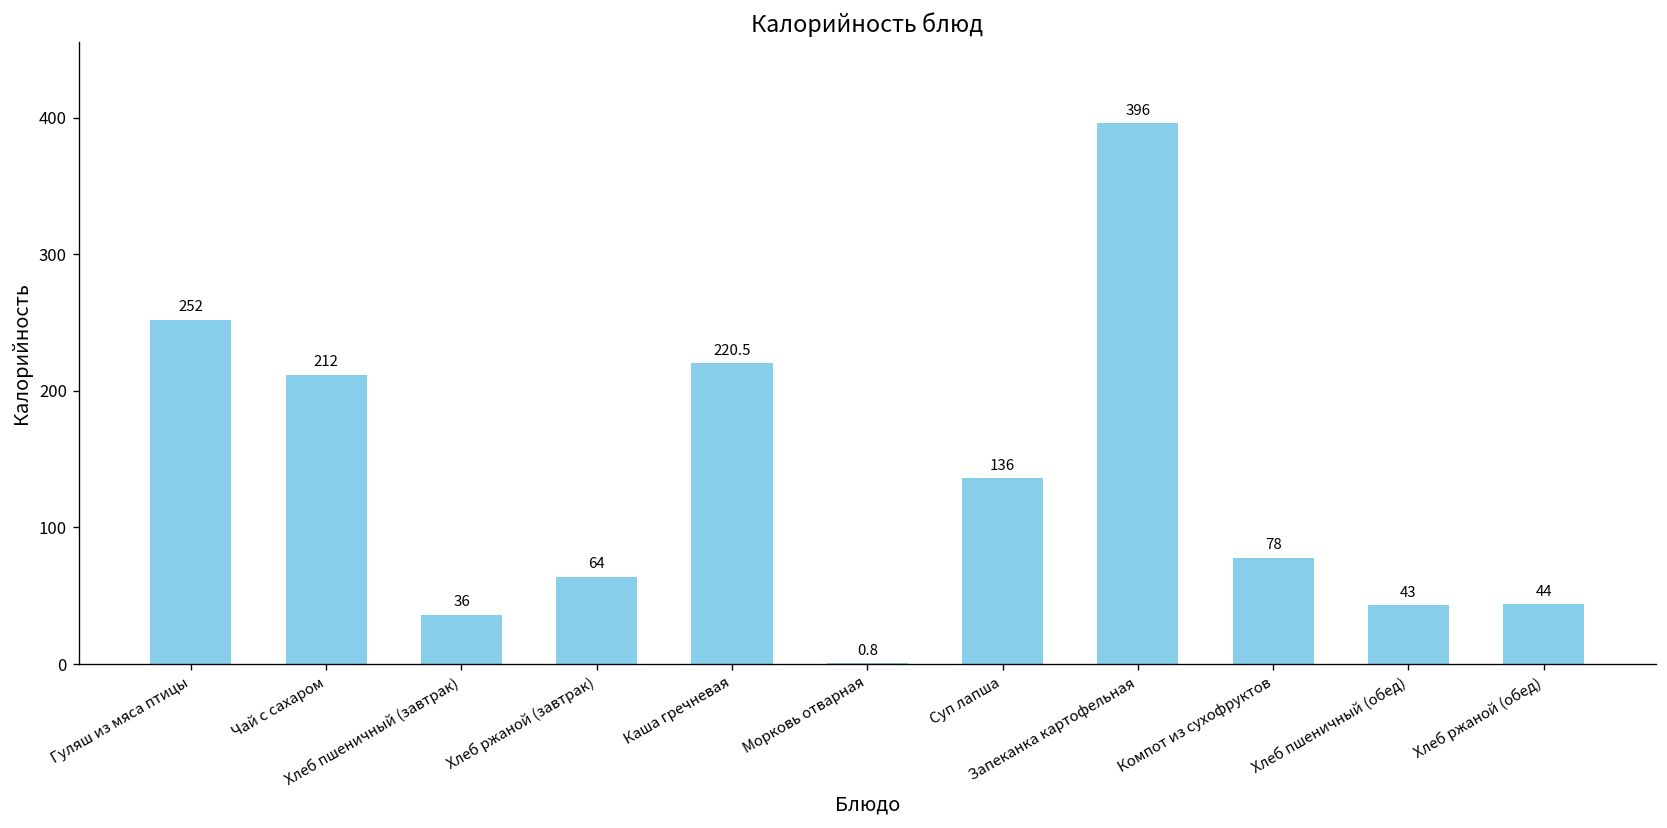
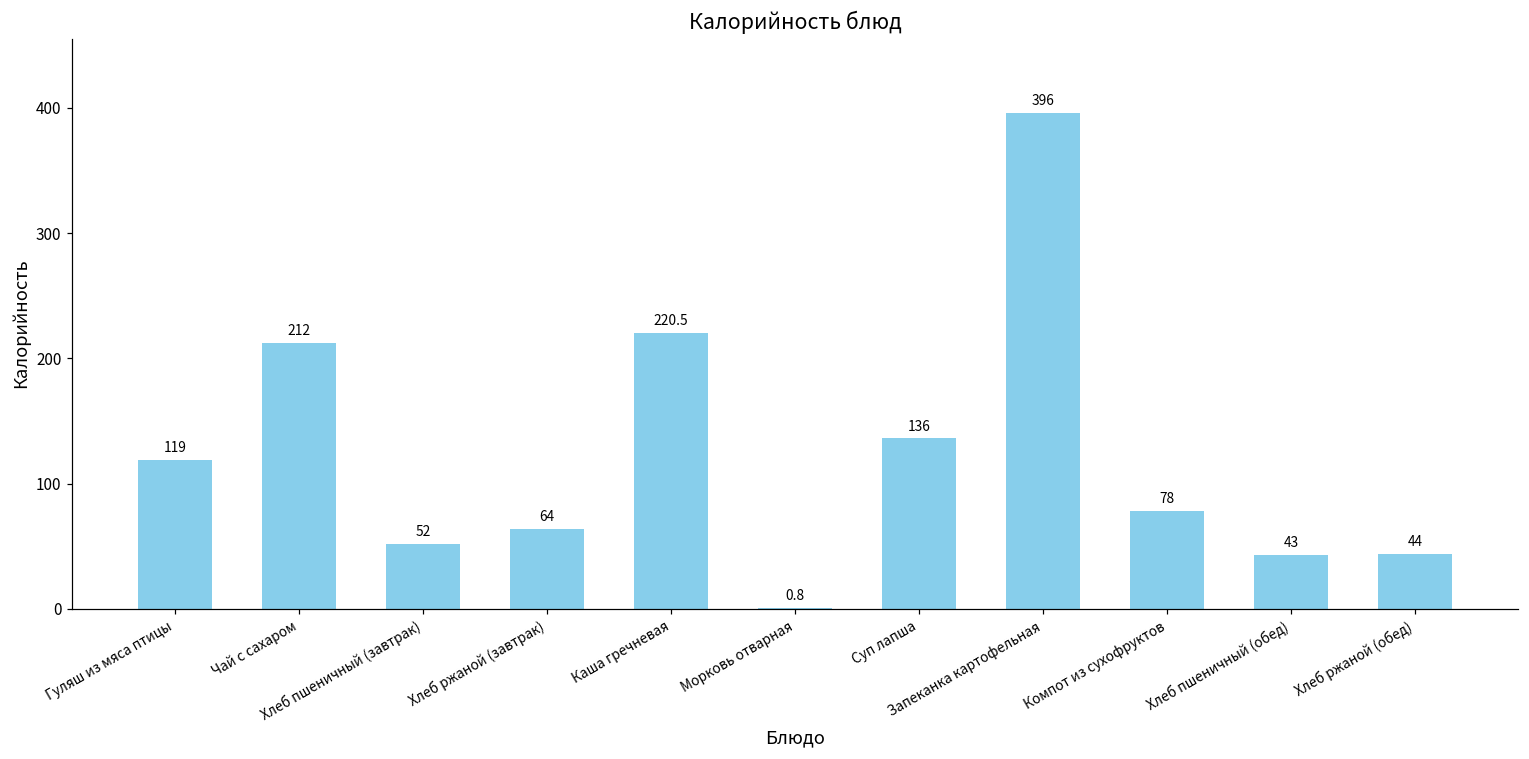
Гуляш из мяса птицы: 252 -> 119
Хлеб пшеничный (завтрак): 36 -> 52
